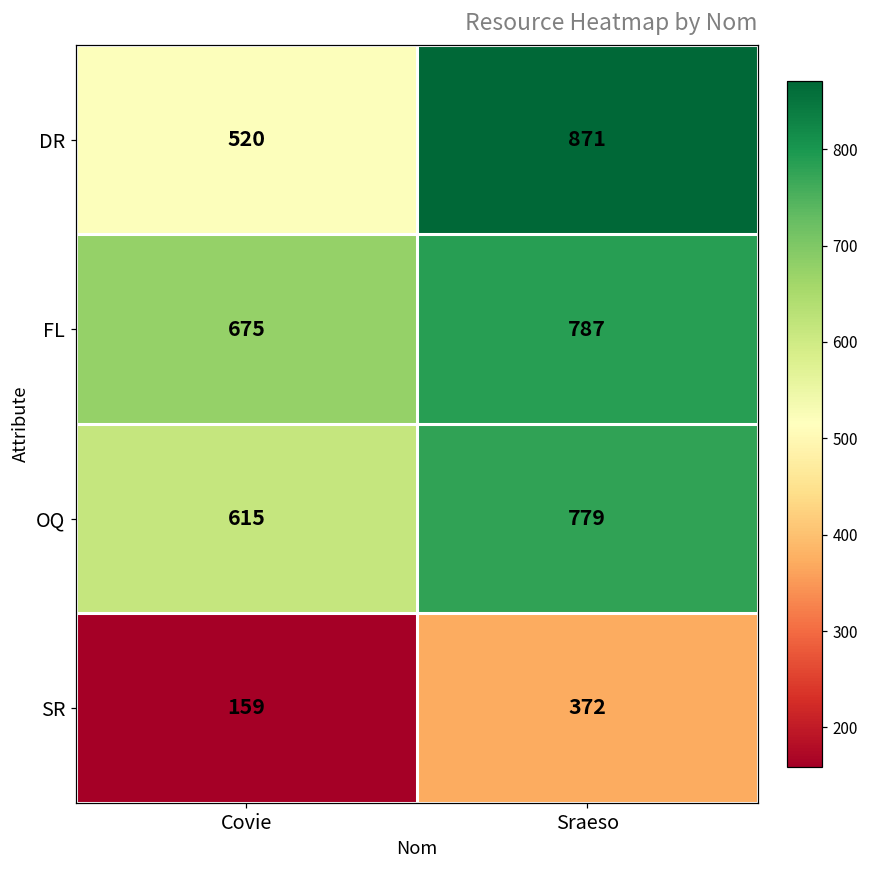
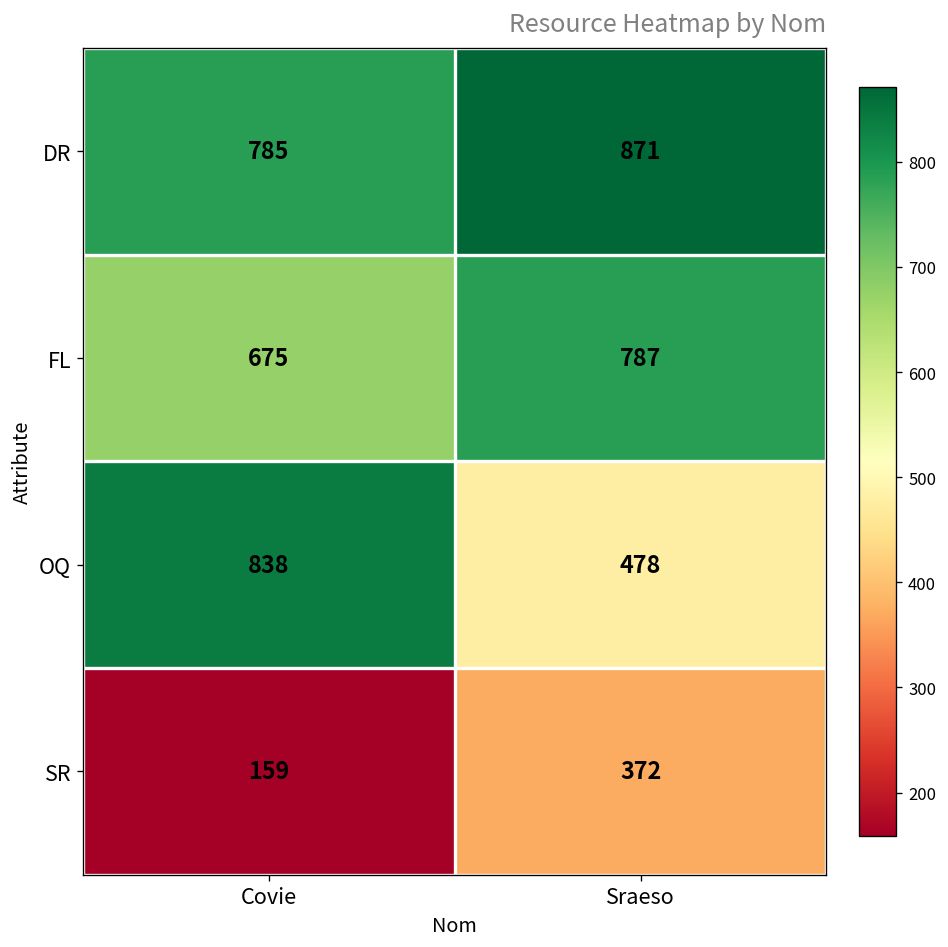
DR, Covie: 520 -> 785
OQ, Covie: 615 -> 838
OQ, Sraeso: 779 -> 478
